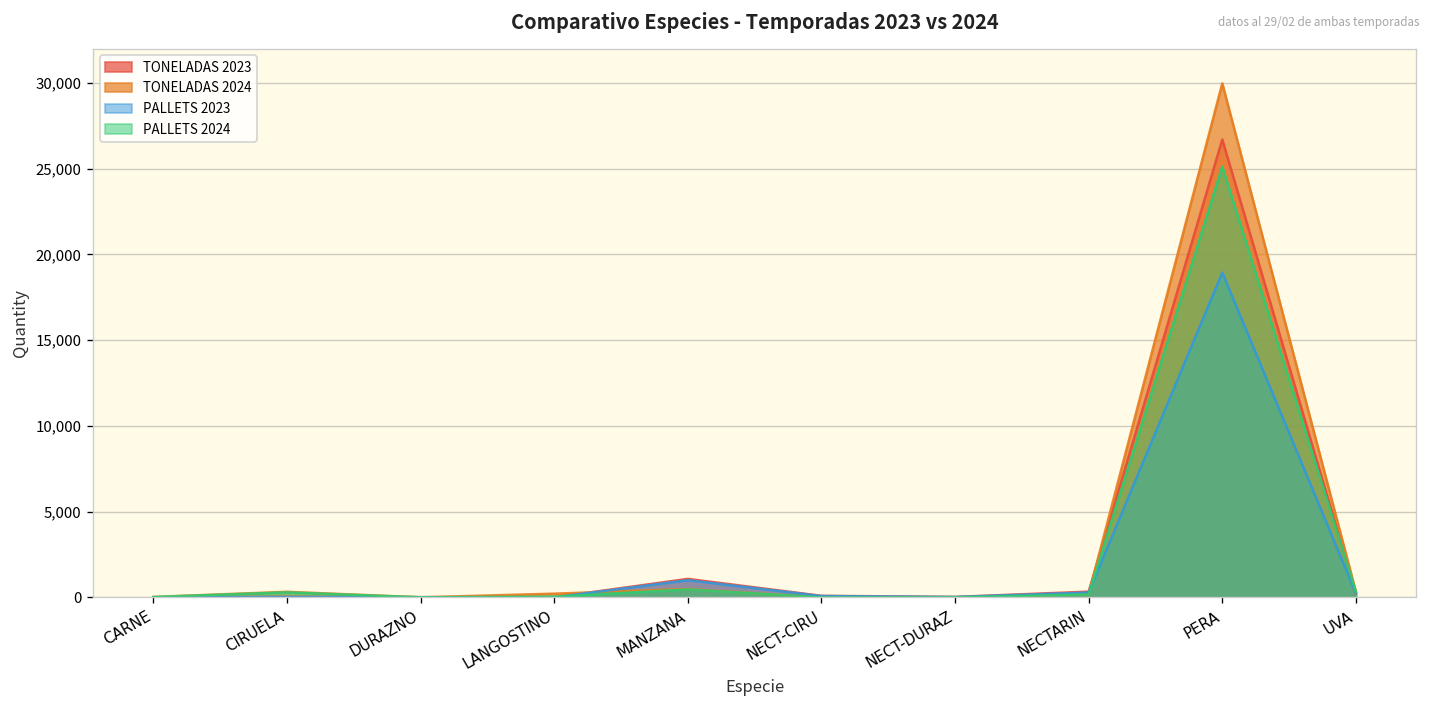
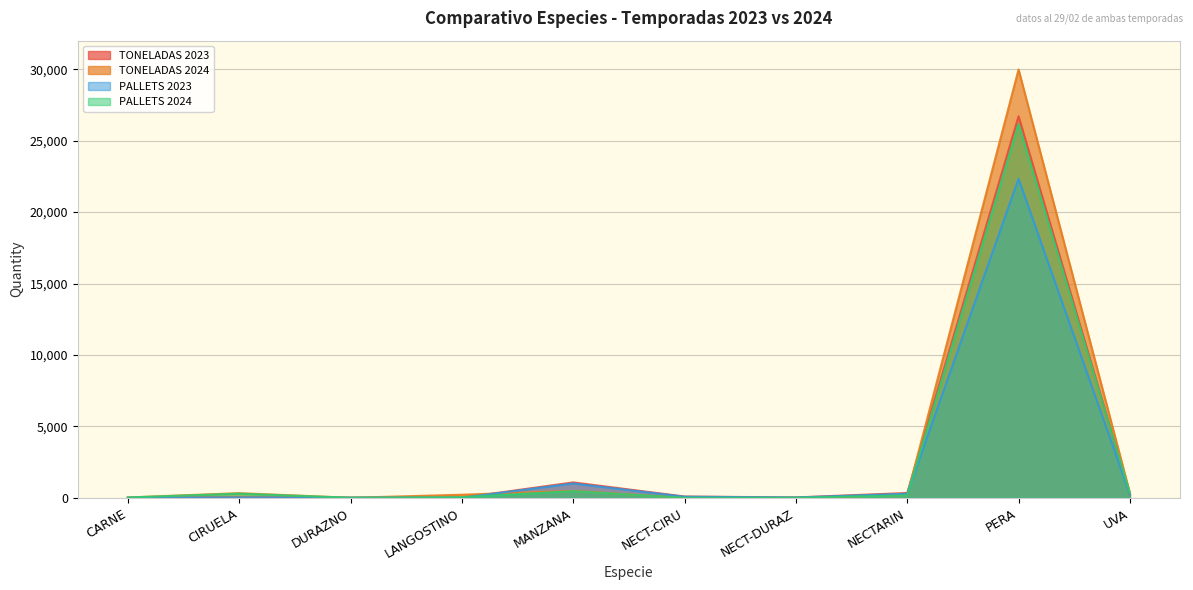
PALLETS 2023, PERA: 18,900 -> 22,300
PALLETS 2024, PERA: 25,100 -> 26,200
